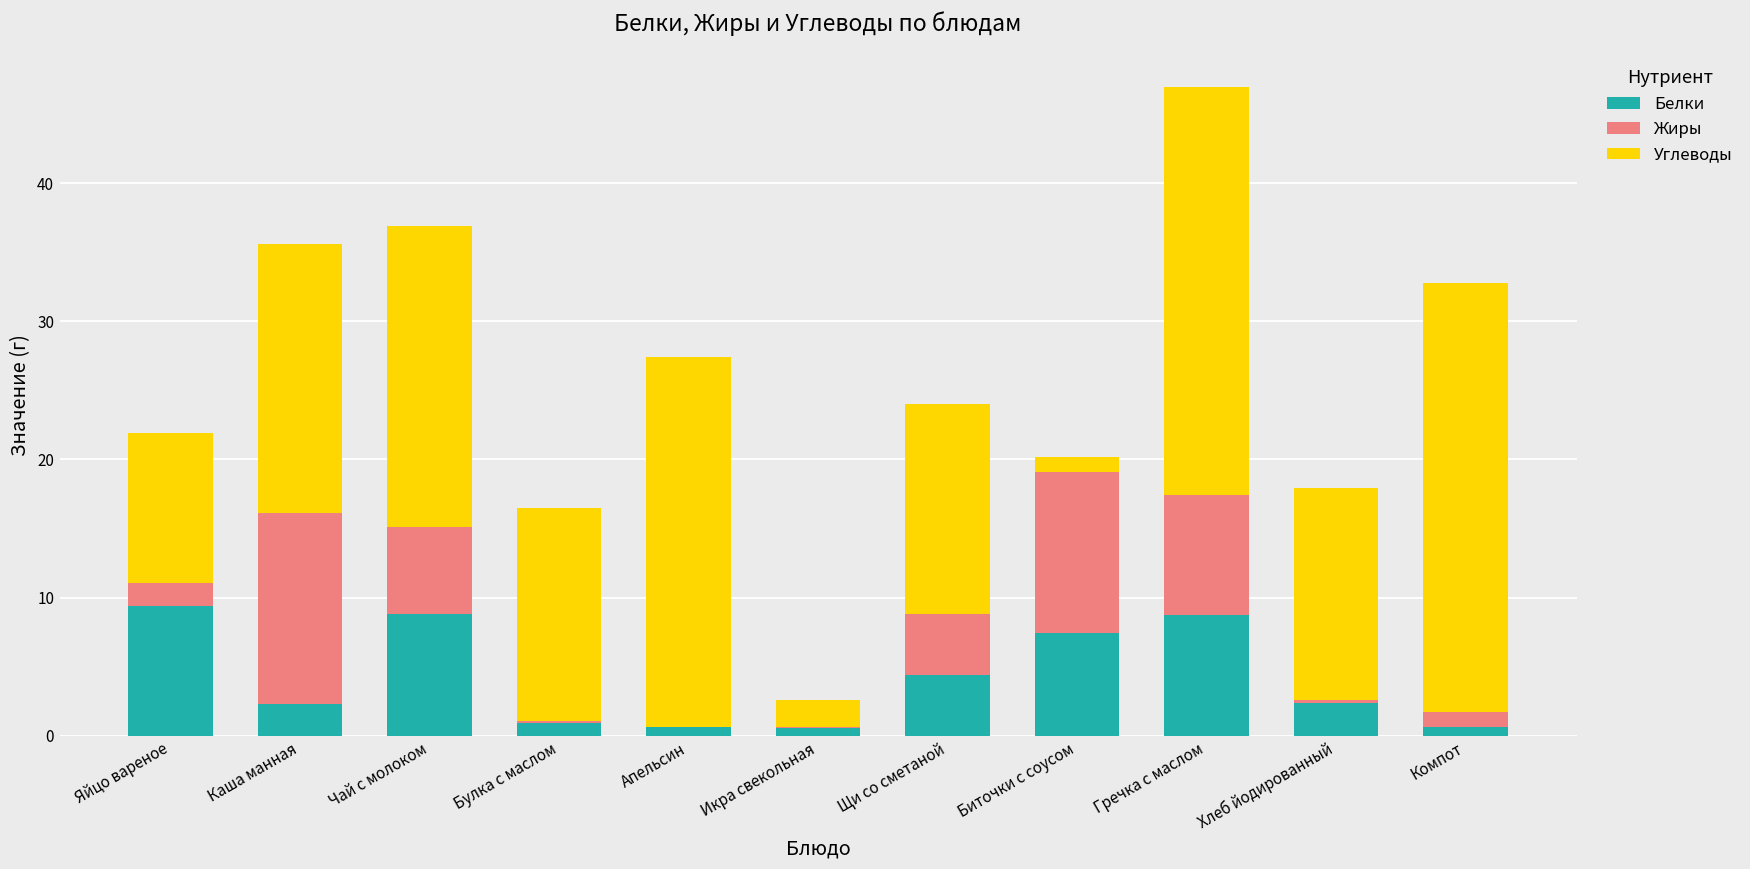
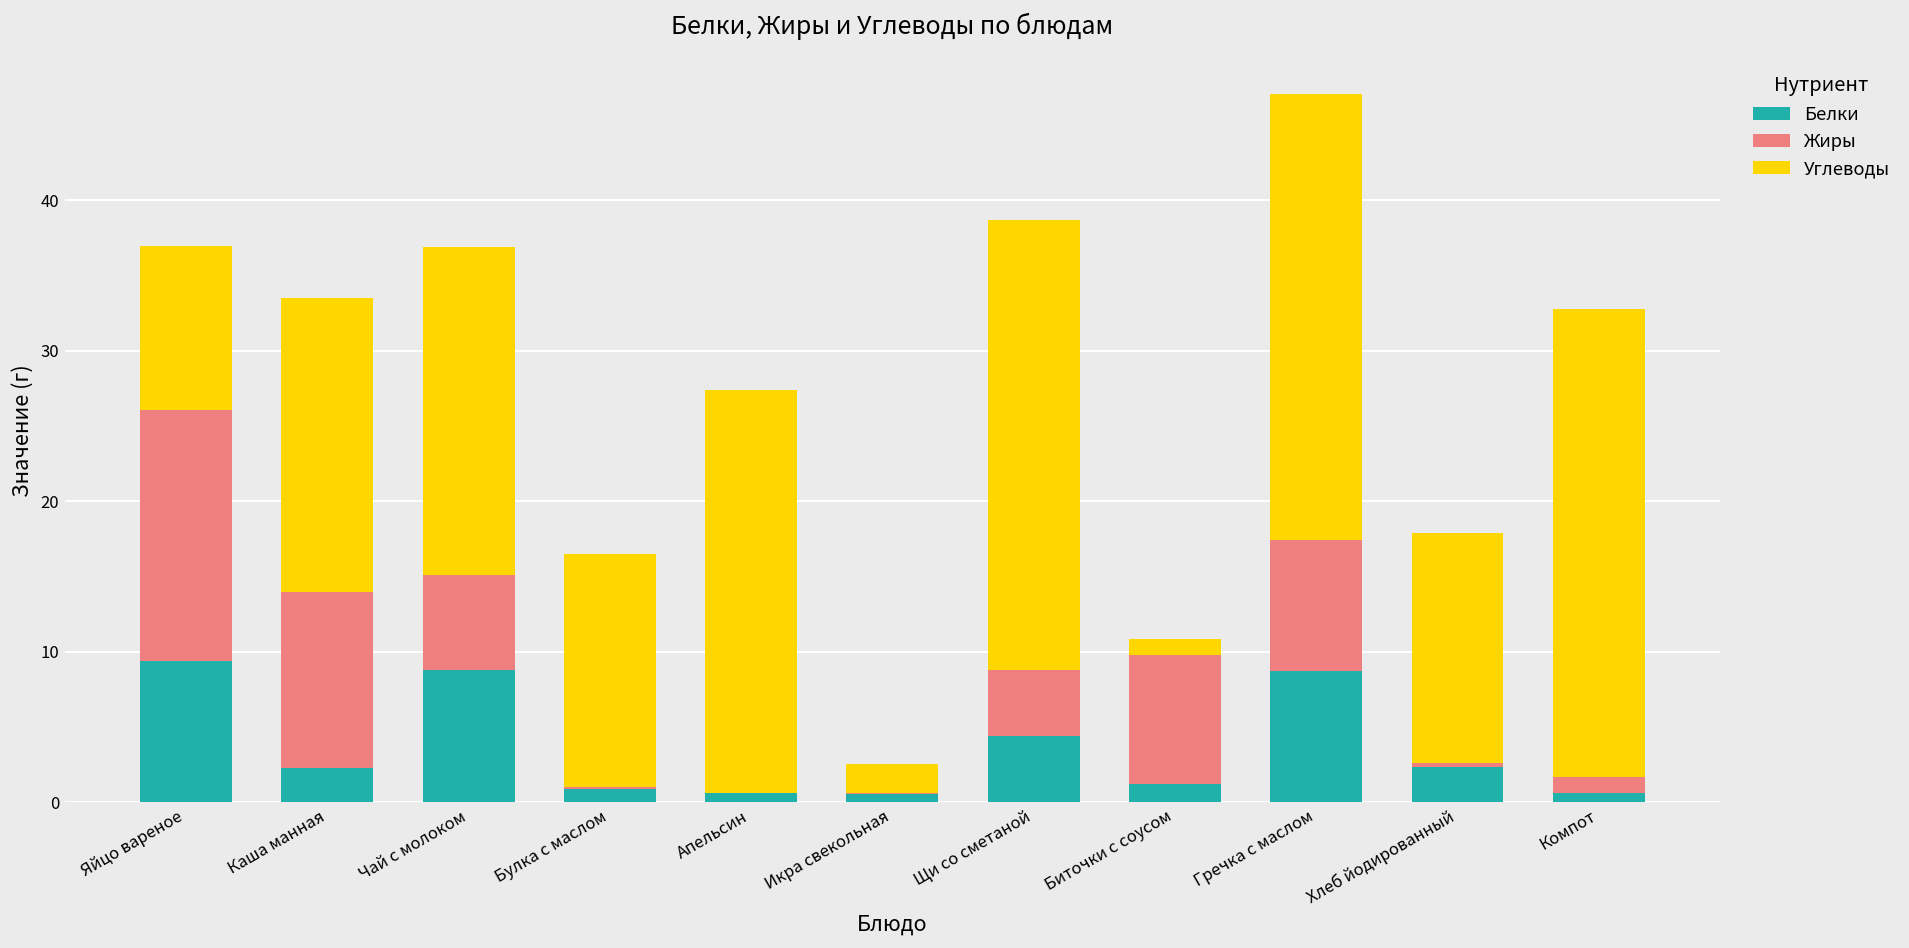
Жиры, Яйцо вареное: 1.7 -> 16.6
Жиры, Каша манная: 13.8 -> 11.7
Углеводы, Щи со сметаной: 15.2 -> 29.9
Белки, Биточки с соусом: 7.4 -> 1.2
Жиры, Биточки с соусом: 11.7 -> 8.6
